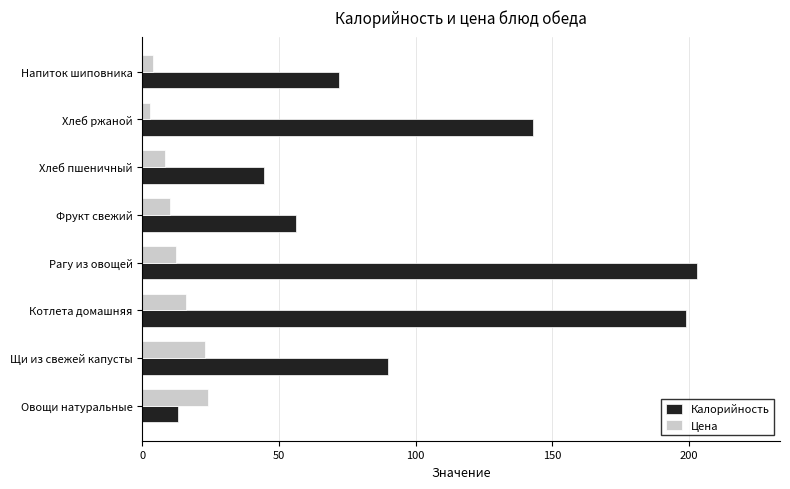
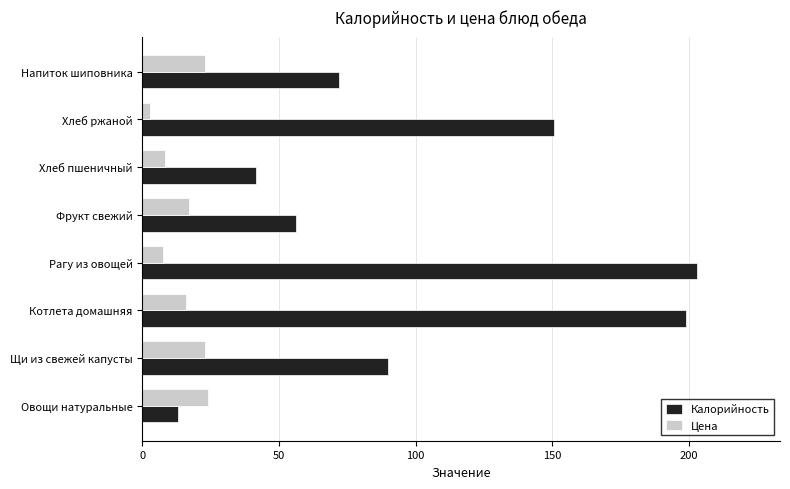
Цена, Напиток шиповника: 4 -> 23
Калорийность, Хлеб ржаной: 143 -> 151
Калорийность, Хлеб пшеничный: 45 -> 41
Цена, Фрукт свежий: 10 -> 17
Цена, Рагу из овощей: 12 -> 7
